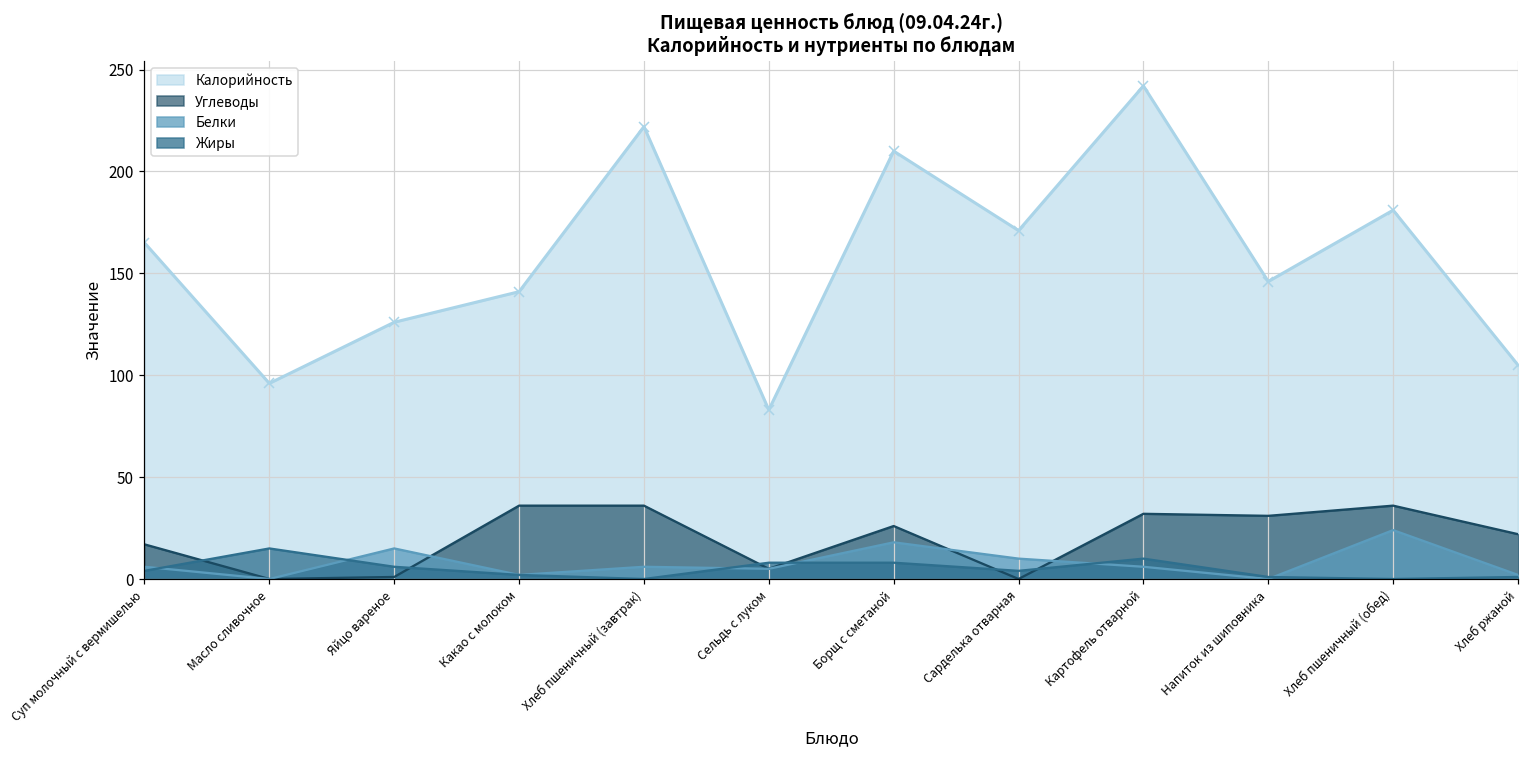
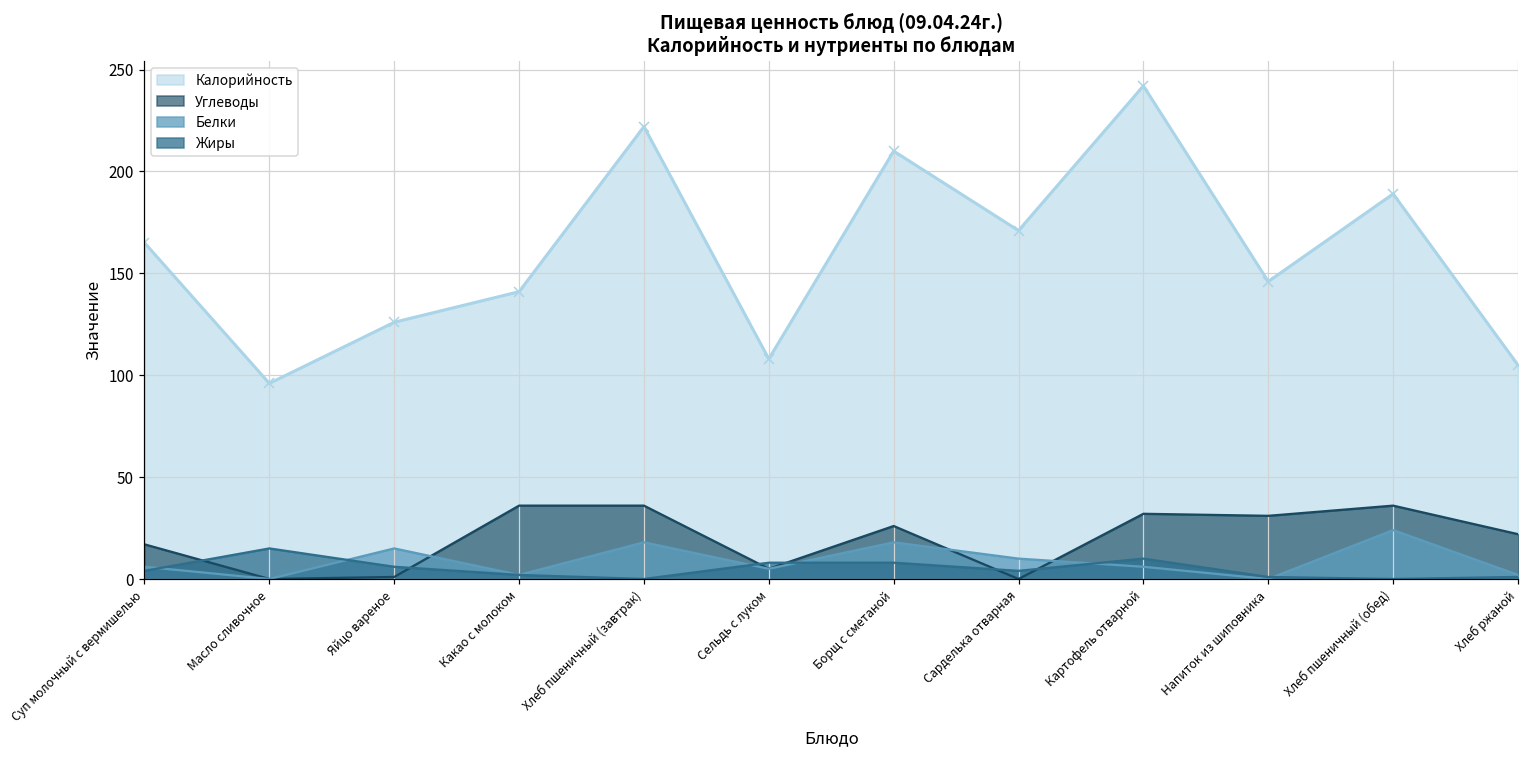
Белки, Хлеб пшеничный (завтрак): 6 -> 18
Калорийность, Сельдь с луком: 83 -> 108
Калорийность, Хлеб пшеничный (обед): 181 -> 189
